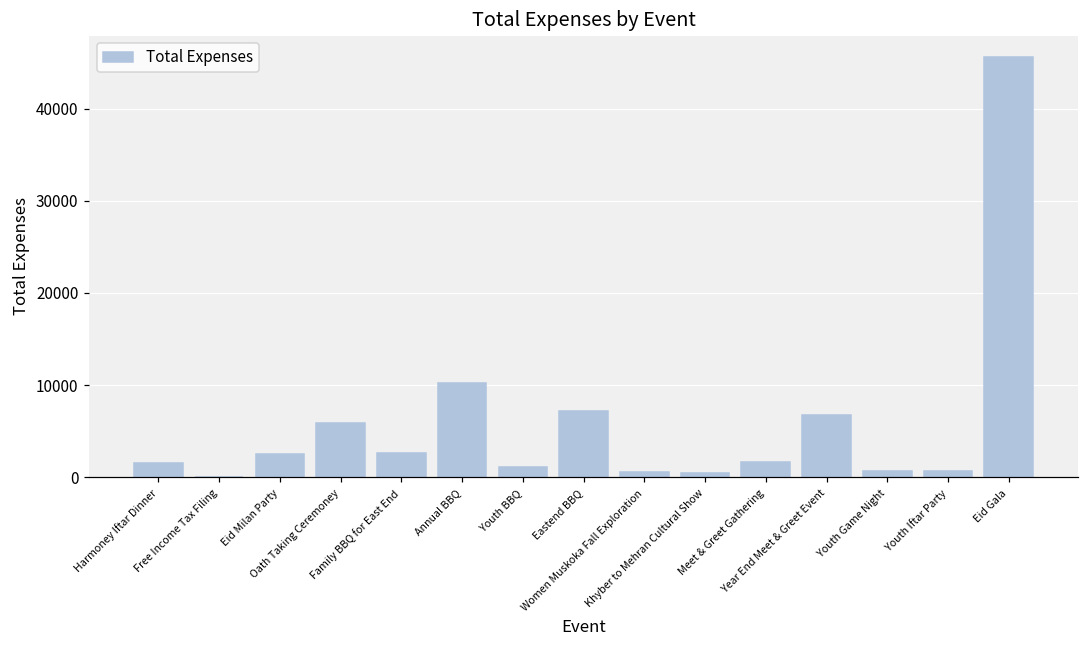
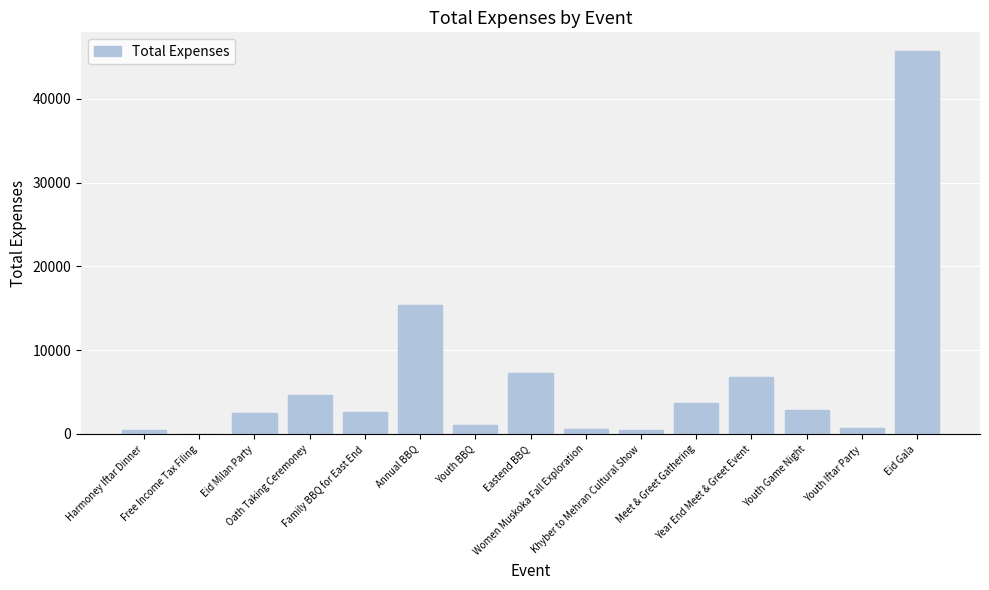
Harmoney Iftar Dinner: 2000 -> 0
Oath Taking Ceremoney: 6000 -> 5000
Annual BBQ: 10000 -> 15000
Meet & Greet Gathering: 2000 -> 4000
Youth Game Night: 1000 -> 3000
